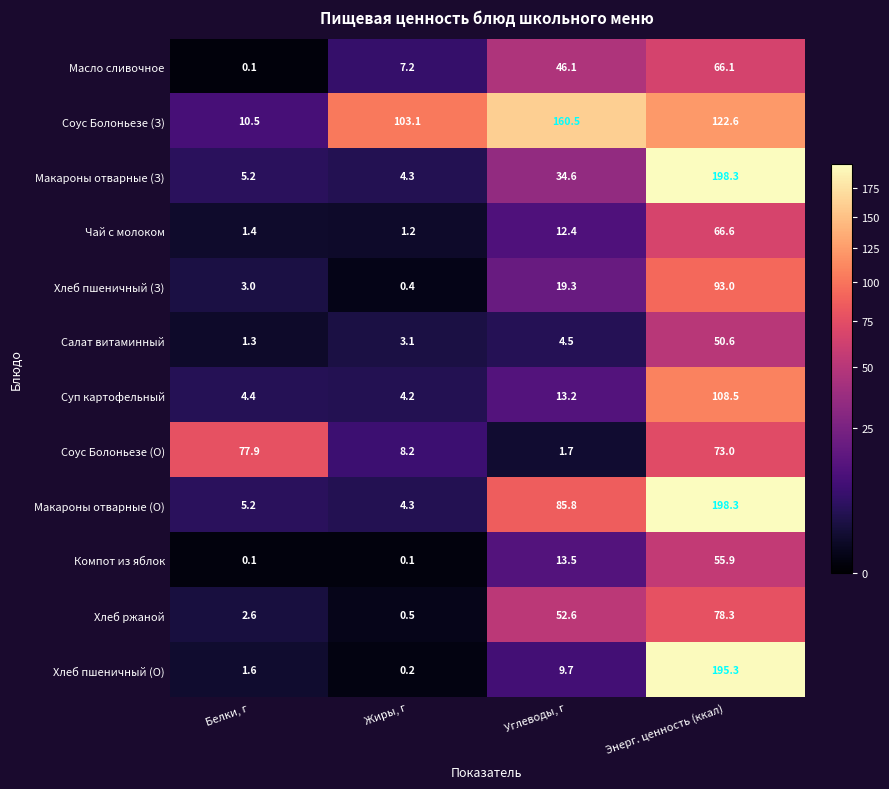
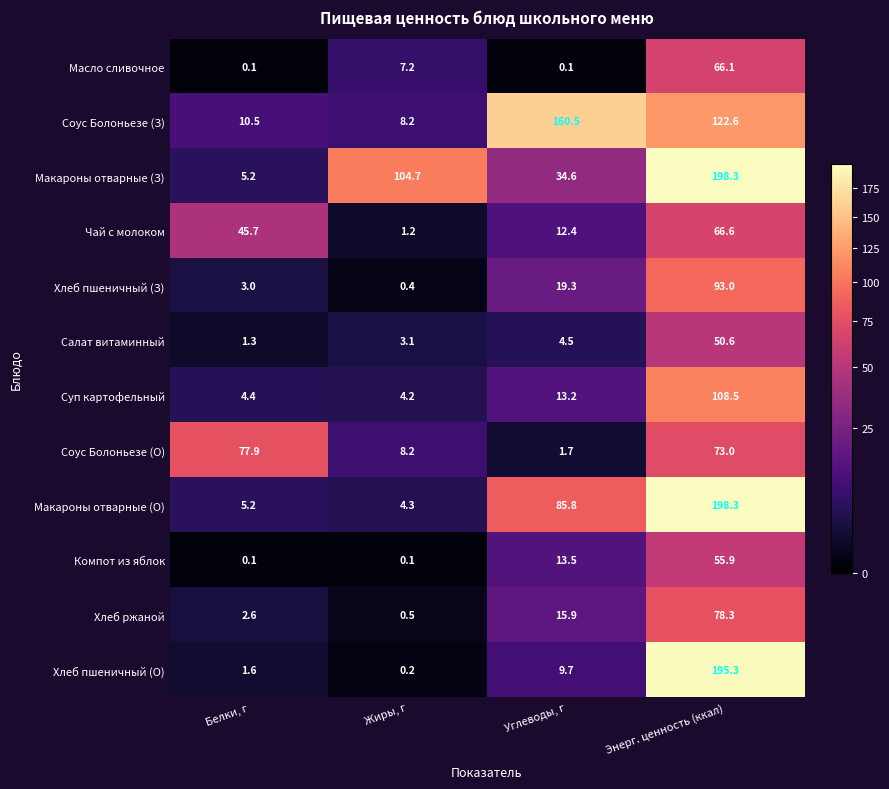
Масло сливочное, Углеводы, г: 46.1 -> 0.1
Соус Болоньезе (З), Жиры, г: 103.1 -> 8.2
Макароны отварные (З), Жиры, г: 4.3 -> 104.7
Чай с молоком, Белки, г: 1.4 -> 45.7
Хлеб ржаной, Углеводы, г: 52.6 -> 15.9
